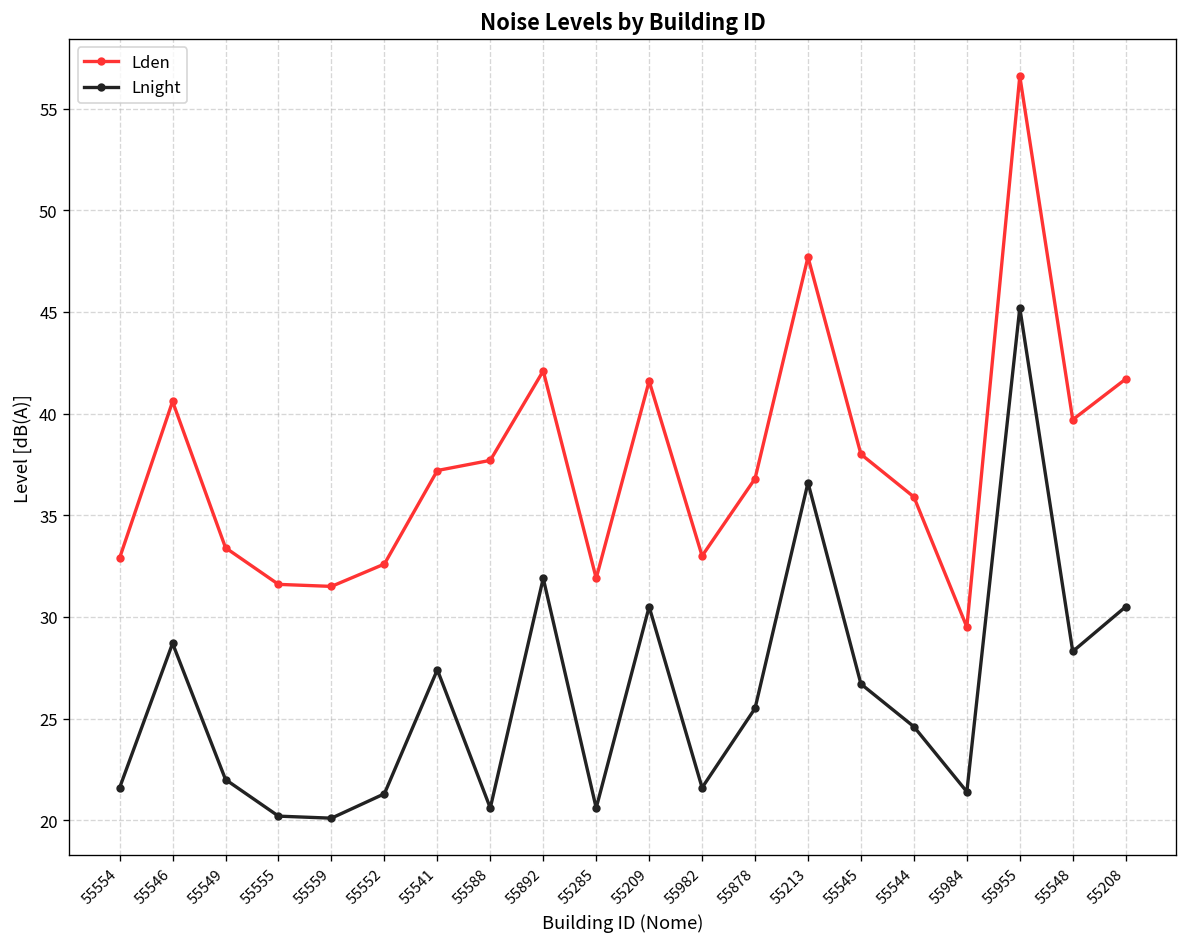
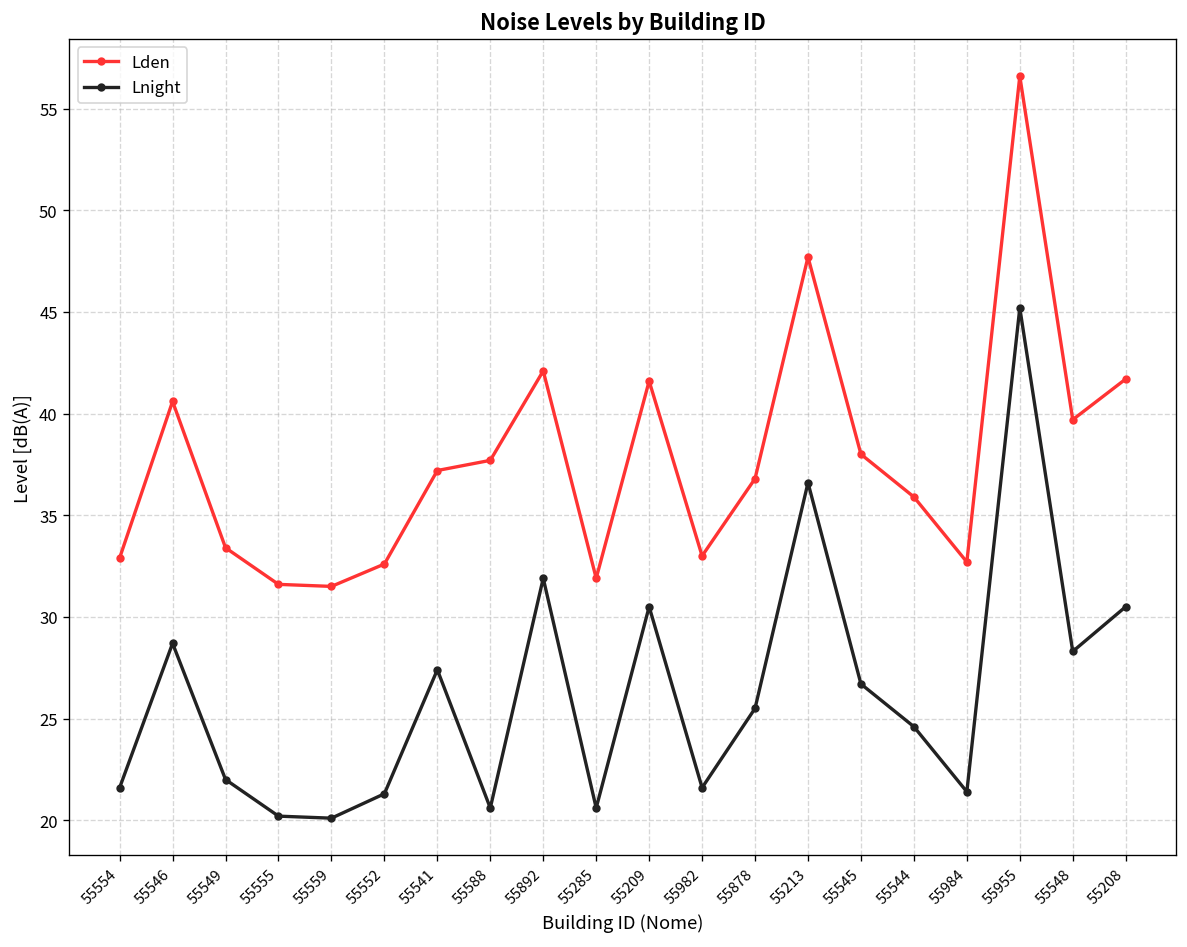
Lden, 55984: 29.5 -> 32.7
